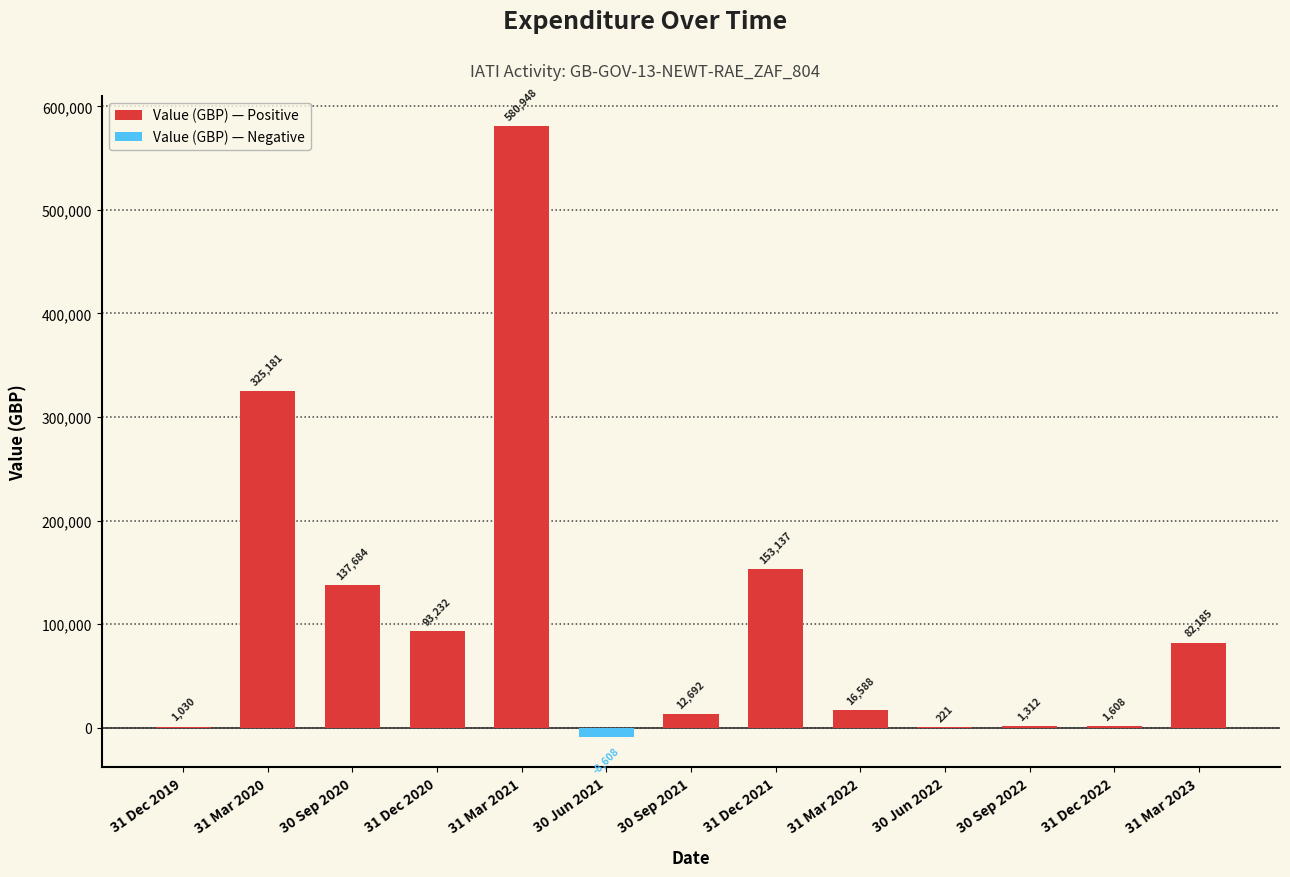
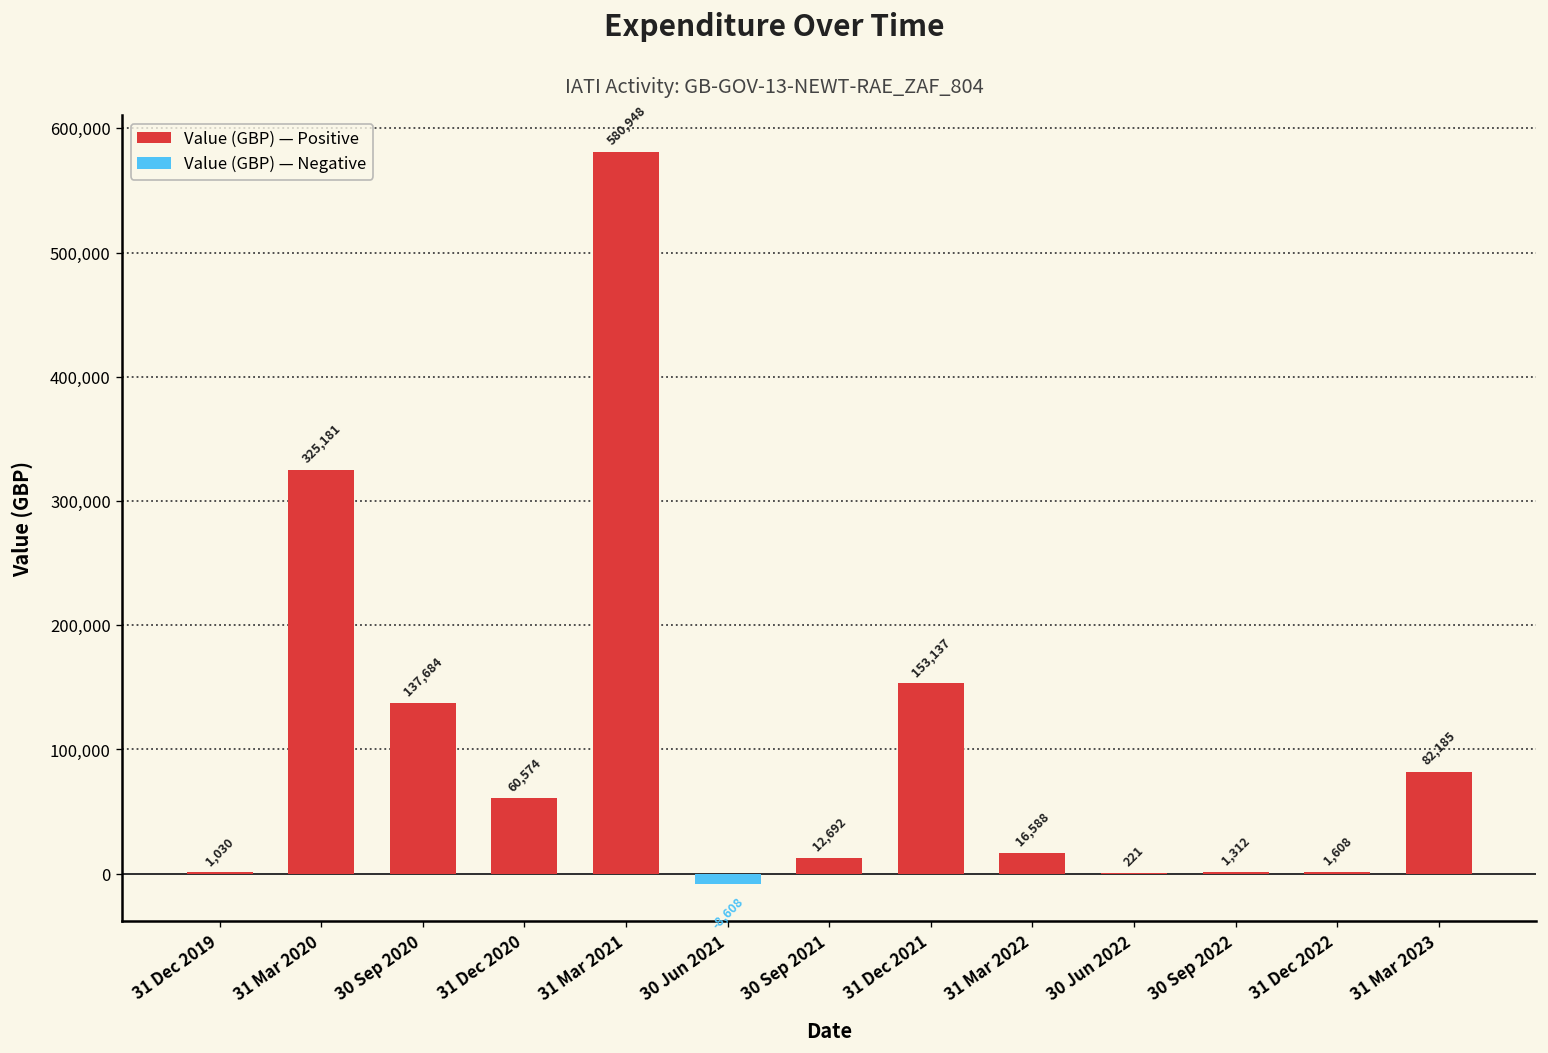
31 Dec 2020: 93,232 -> 60,574
